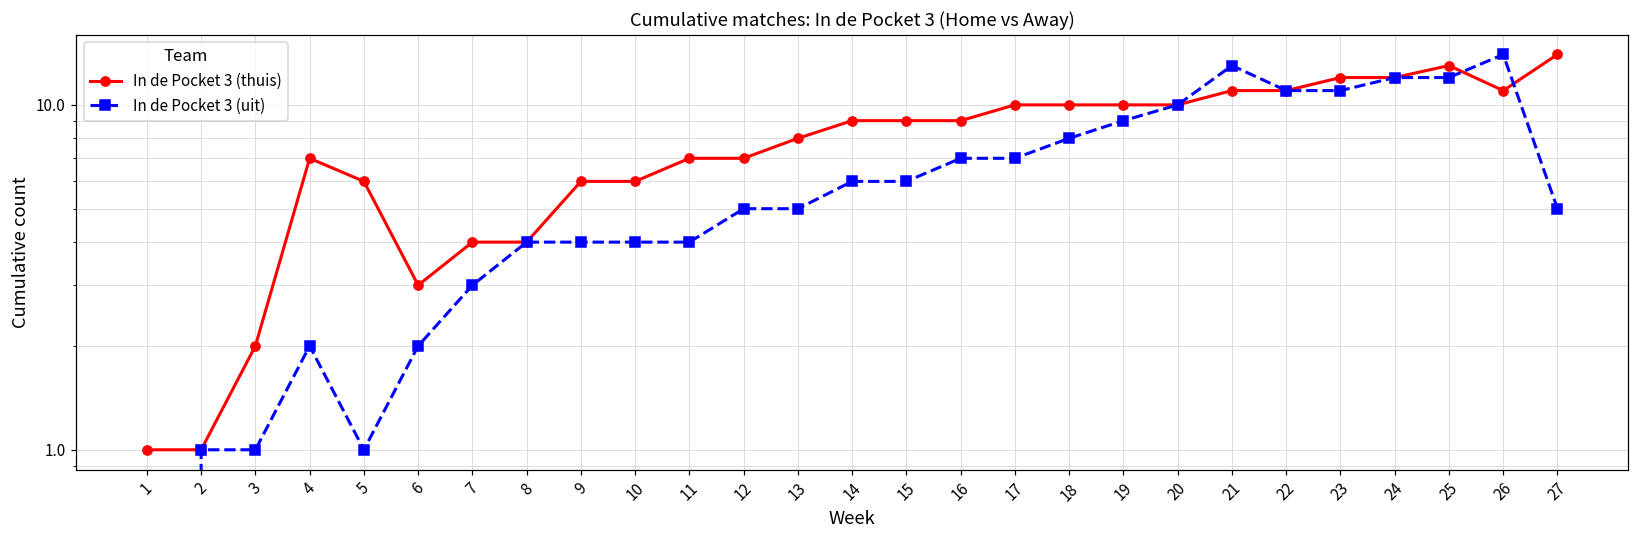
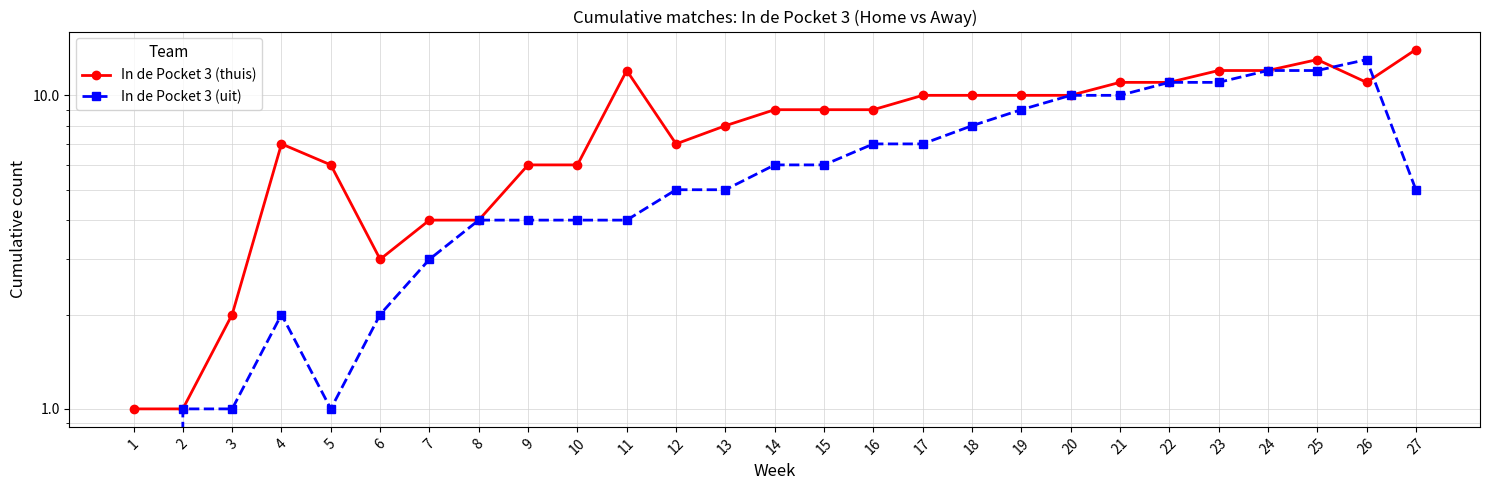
In de Pocket 3 (thuis), 11: 7 -> 12
In de Pocket 3 (uit), 21: 13 -> 10
In de Pocket 3 (uit), 26: 14 -> 13
